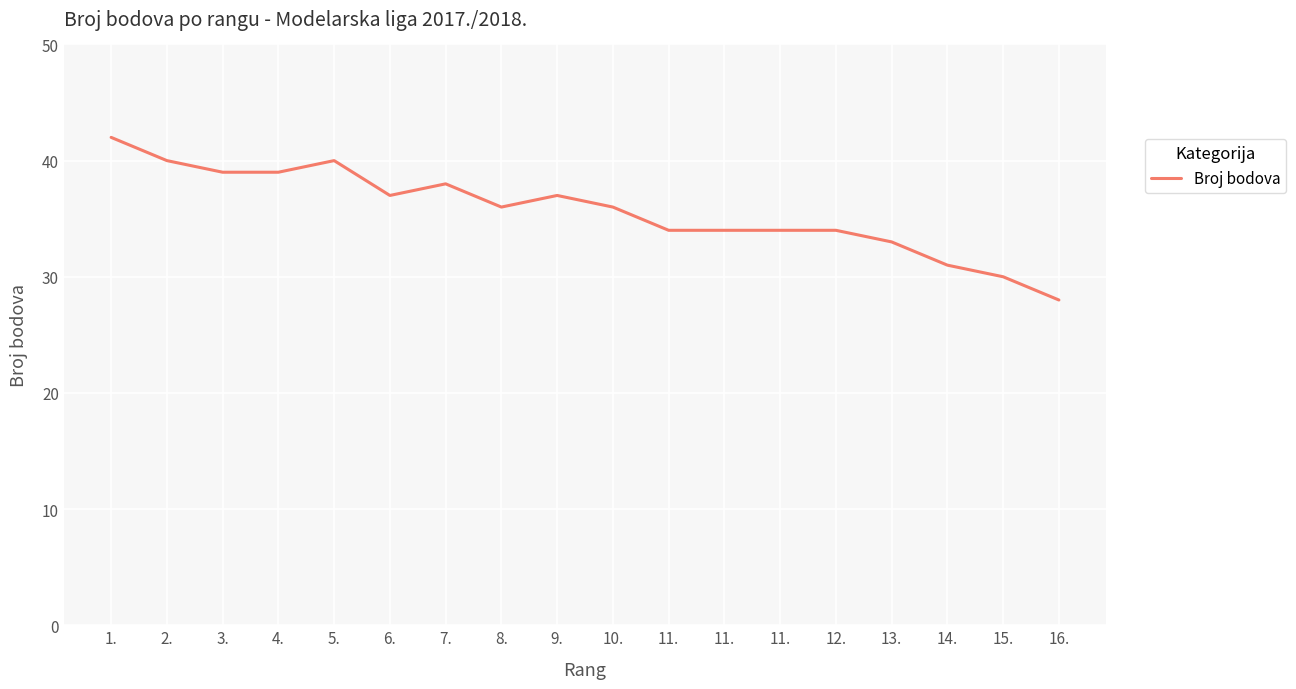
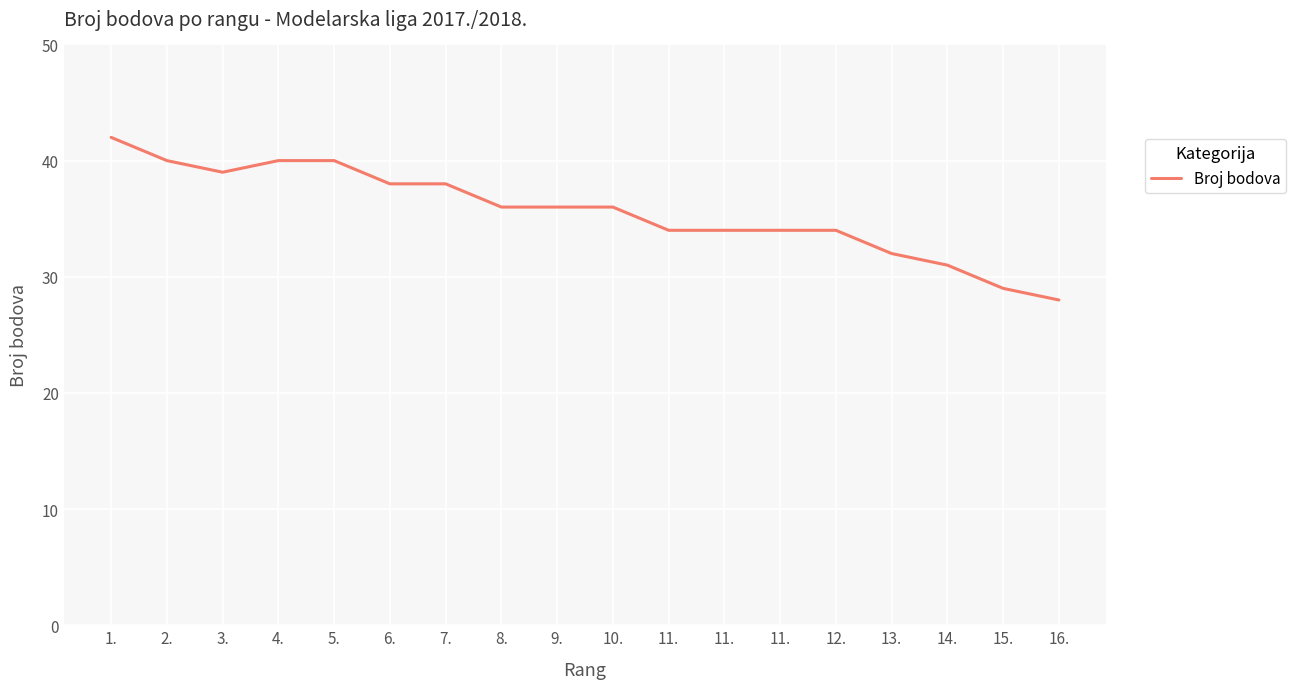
4.: 39 -> 40
6.: 37 -> 38
9.: 37 -> 36
13.: 33 -> 32
15.: 30 -> 29
